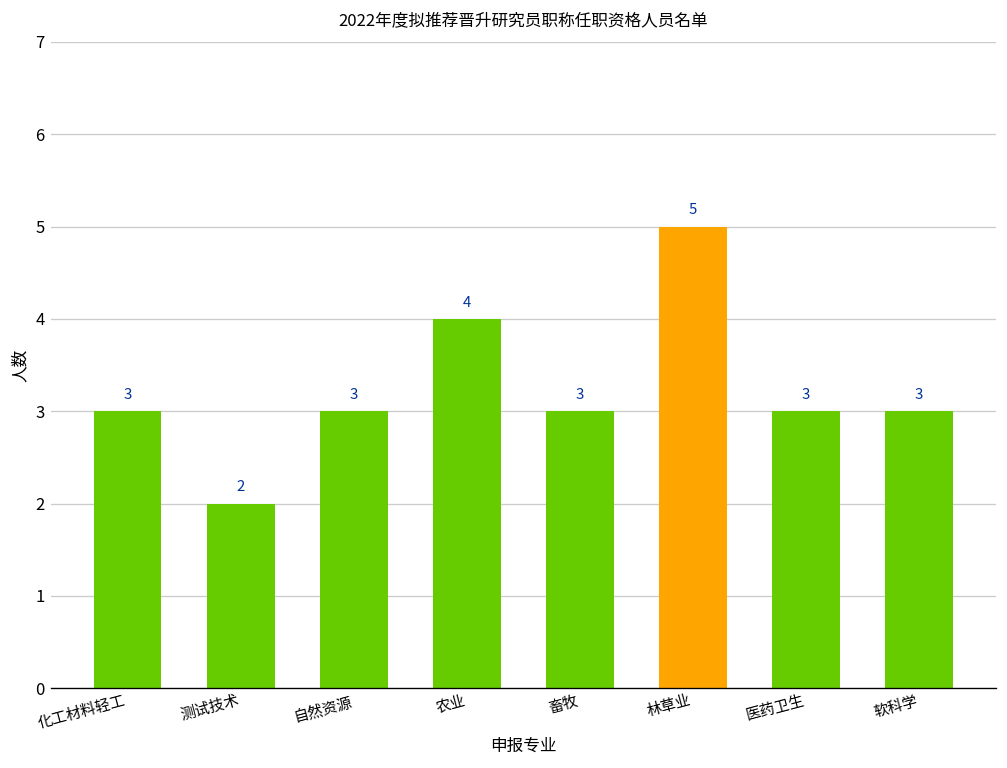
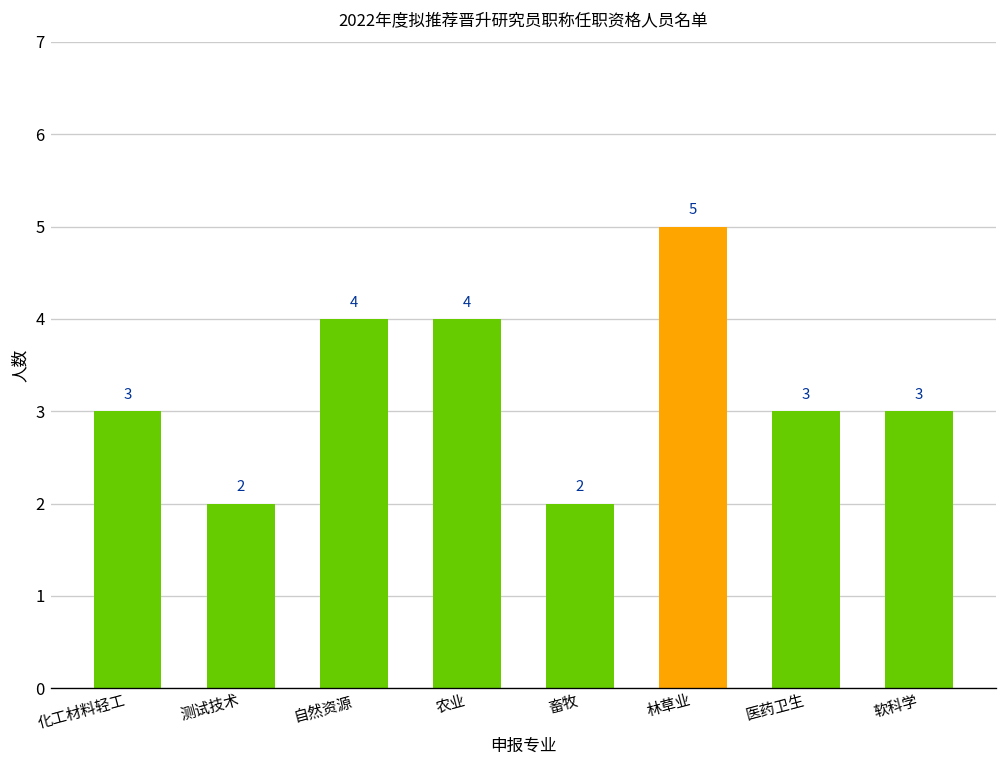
自然资源: 3 -> 4
畜牧: 3 -> 2
